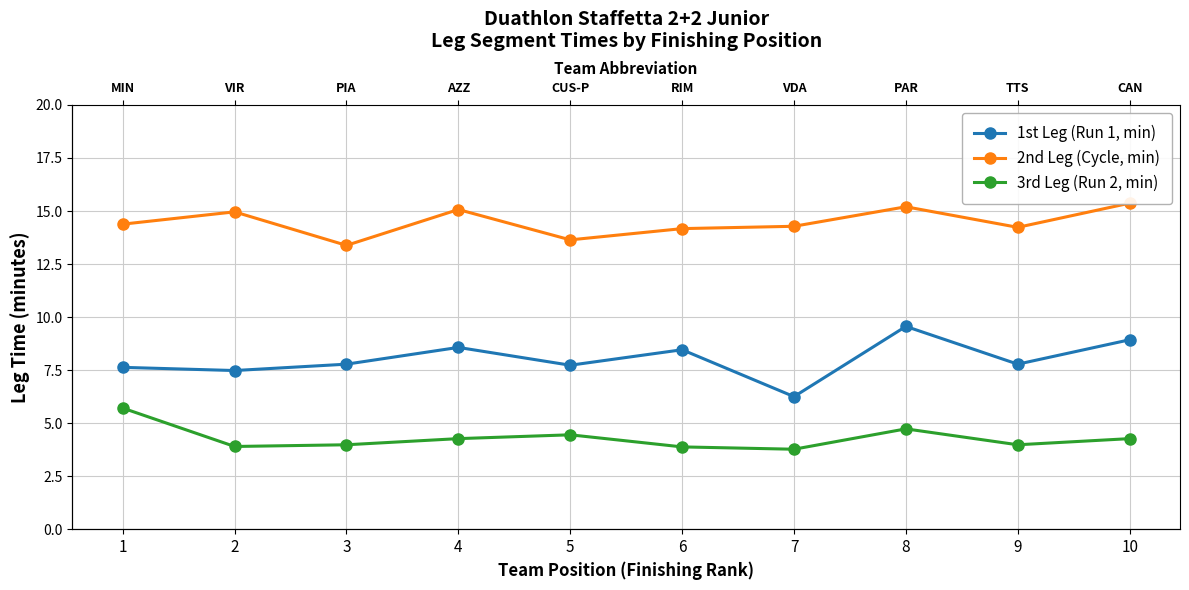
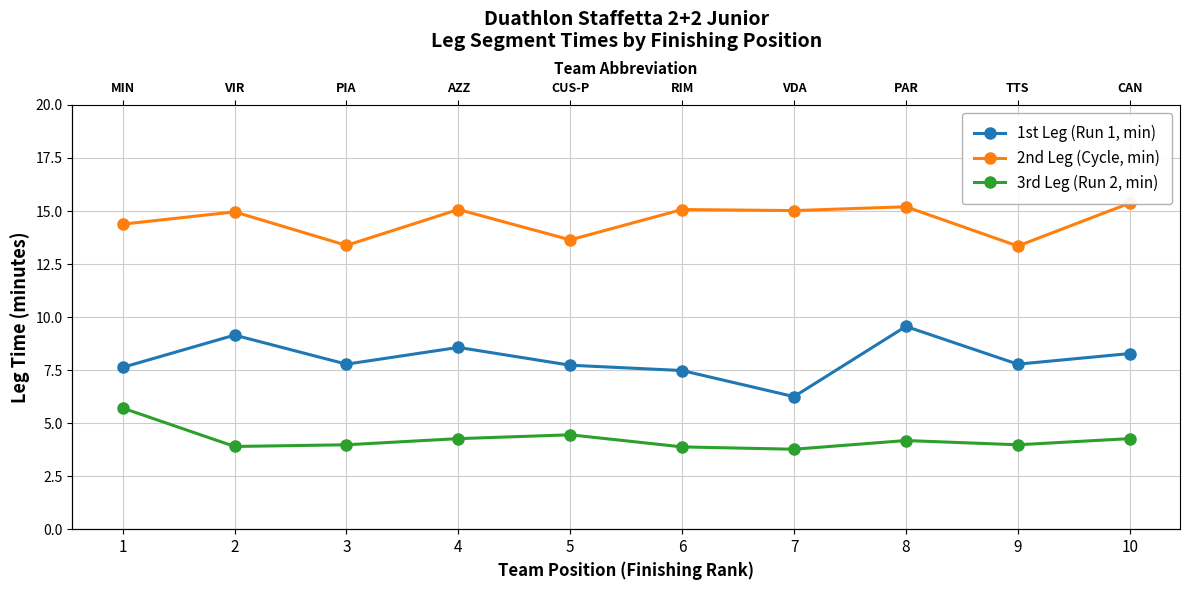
1st Leg (Run 1, min), 2: 7.5 -> 9.2
1st Leg (Run 1, min), 6: 8.5 -> 7.5
2nd Leg (Cycle, min), 6: 14.2 -> 15.1
2nd Leg (Cycle, min), 7: 14.3 -> 15.0
3rd Leg (Run 2, min), 8: 4.7 -> 4.2
2nd Leg (Cycle, min), 9: 14.2 -> 13.4
1st Leg (Run 1, min), 10: 8.9 -> 8.3
